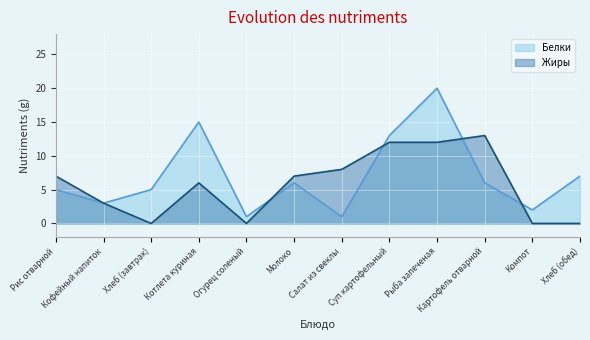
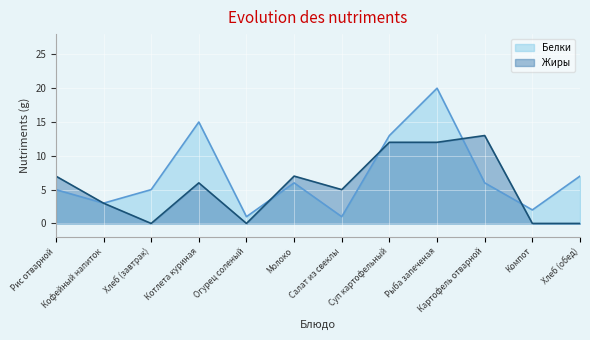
Жиры, Салат из свеклы: 8 -> 5
